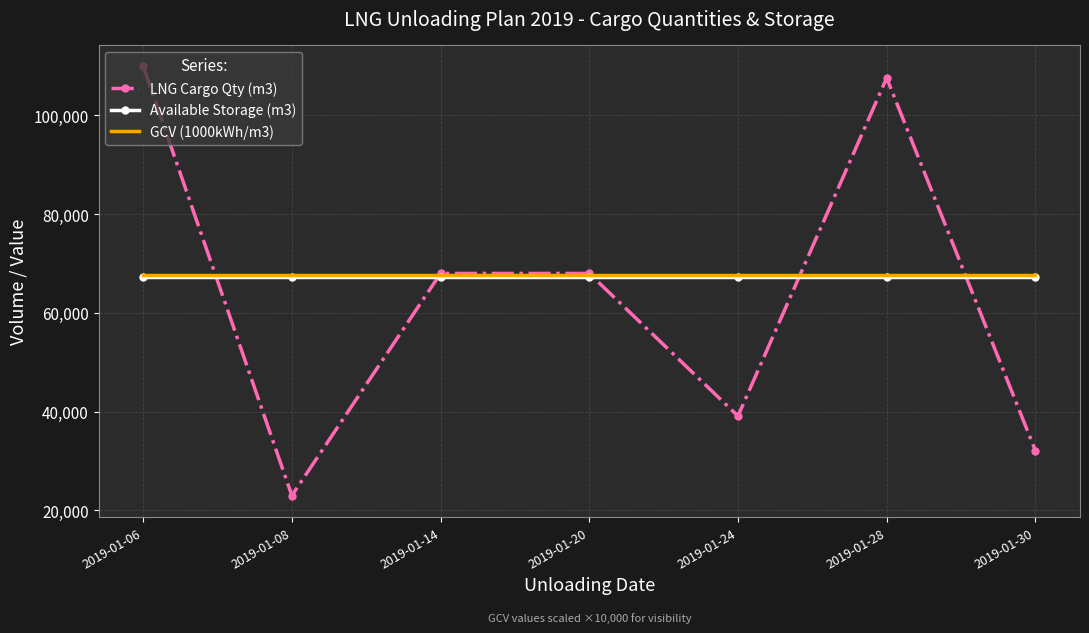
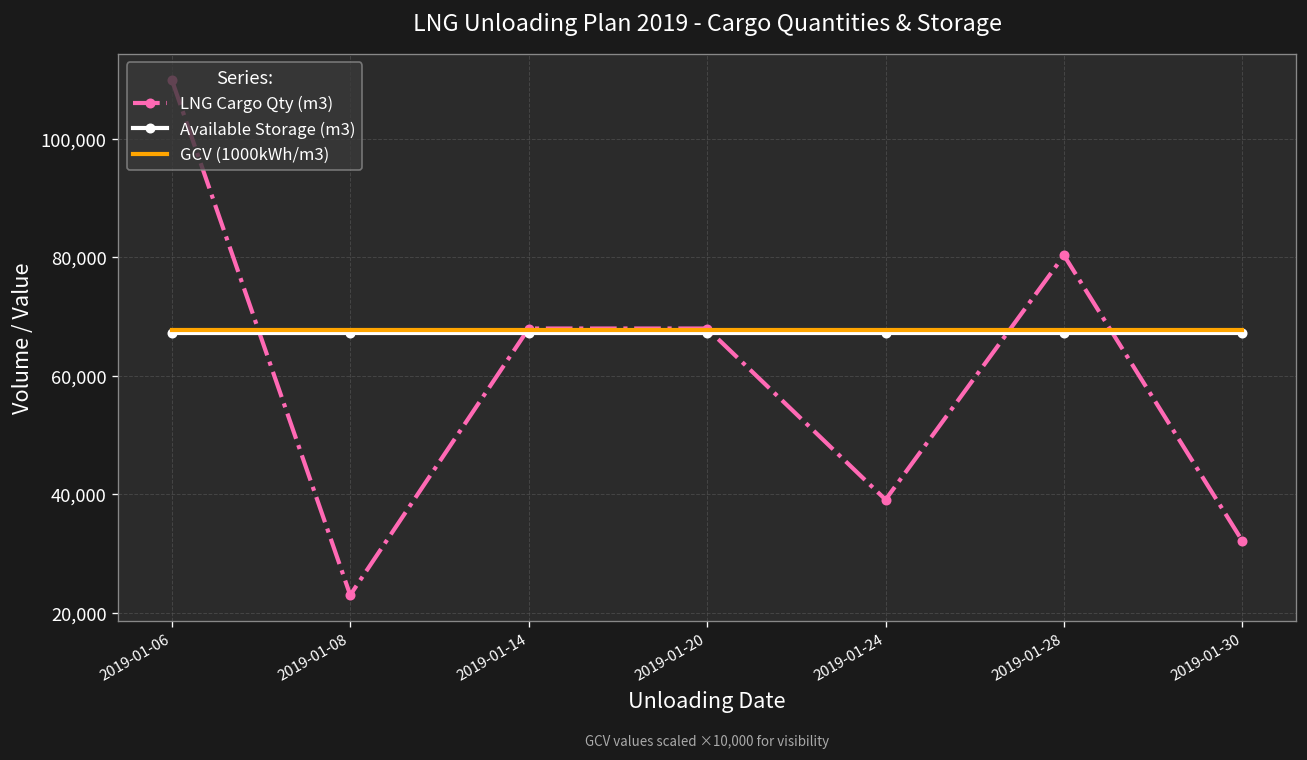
LNG Cargo Qty (m3), 2019-01-28: 108,000 -> 80,000
